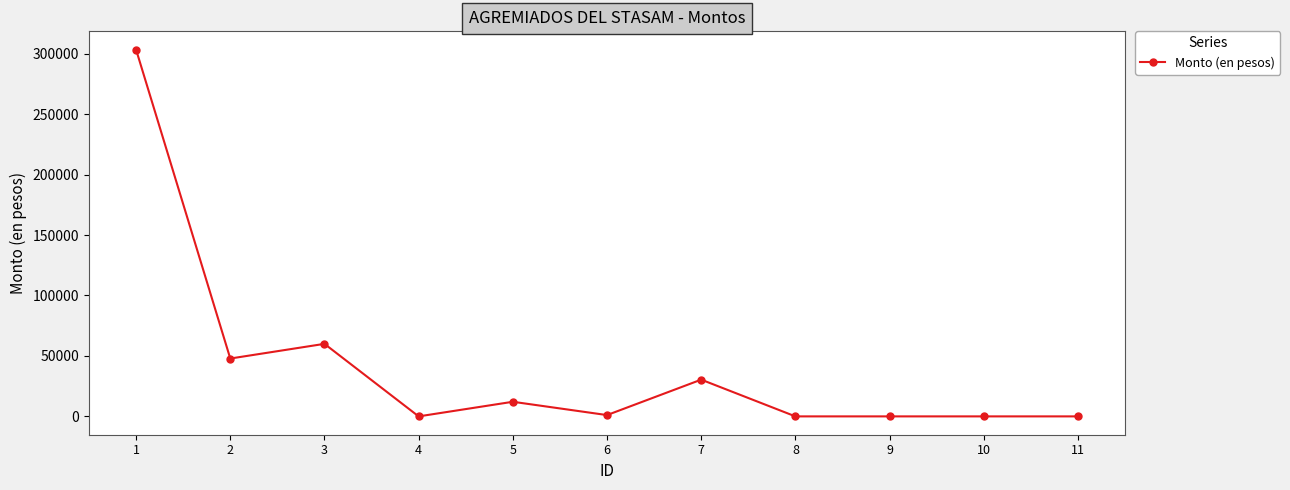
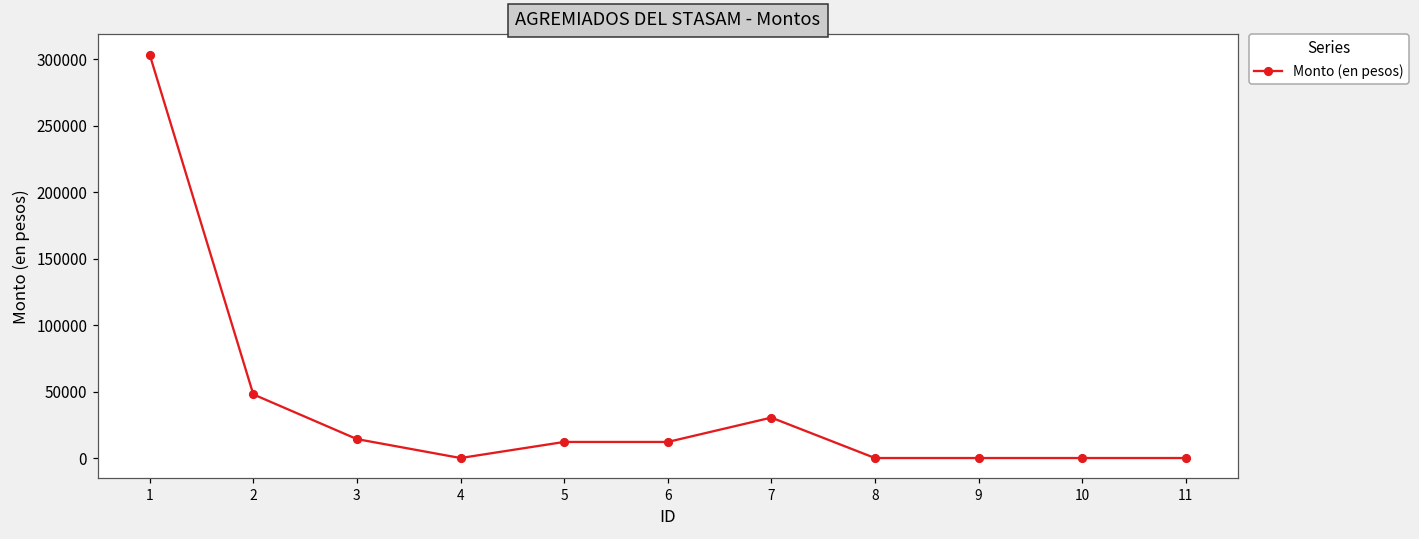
3: 60000 -> 14000
6: 1000 -> 12000
